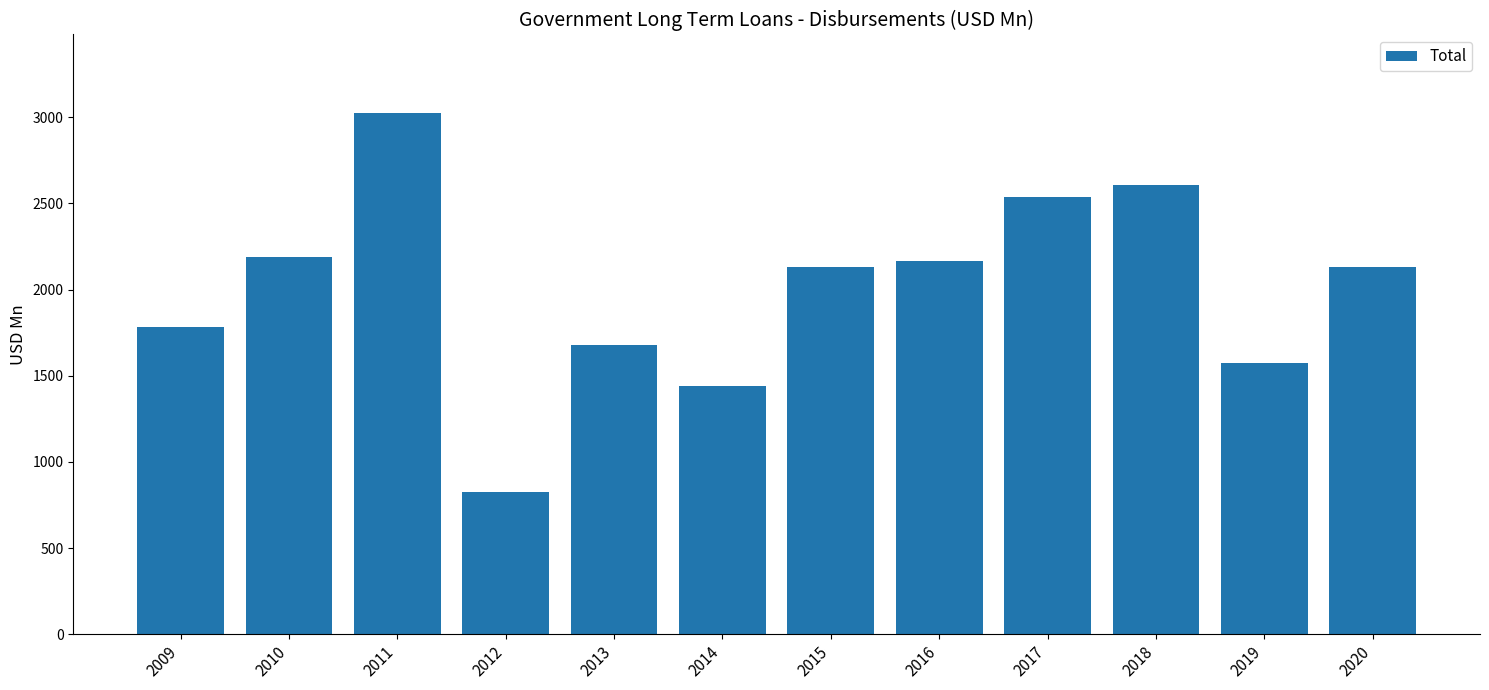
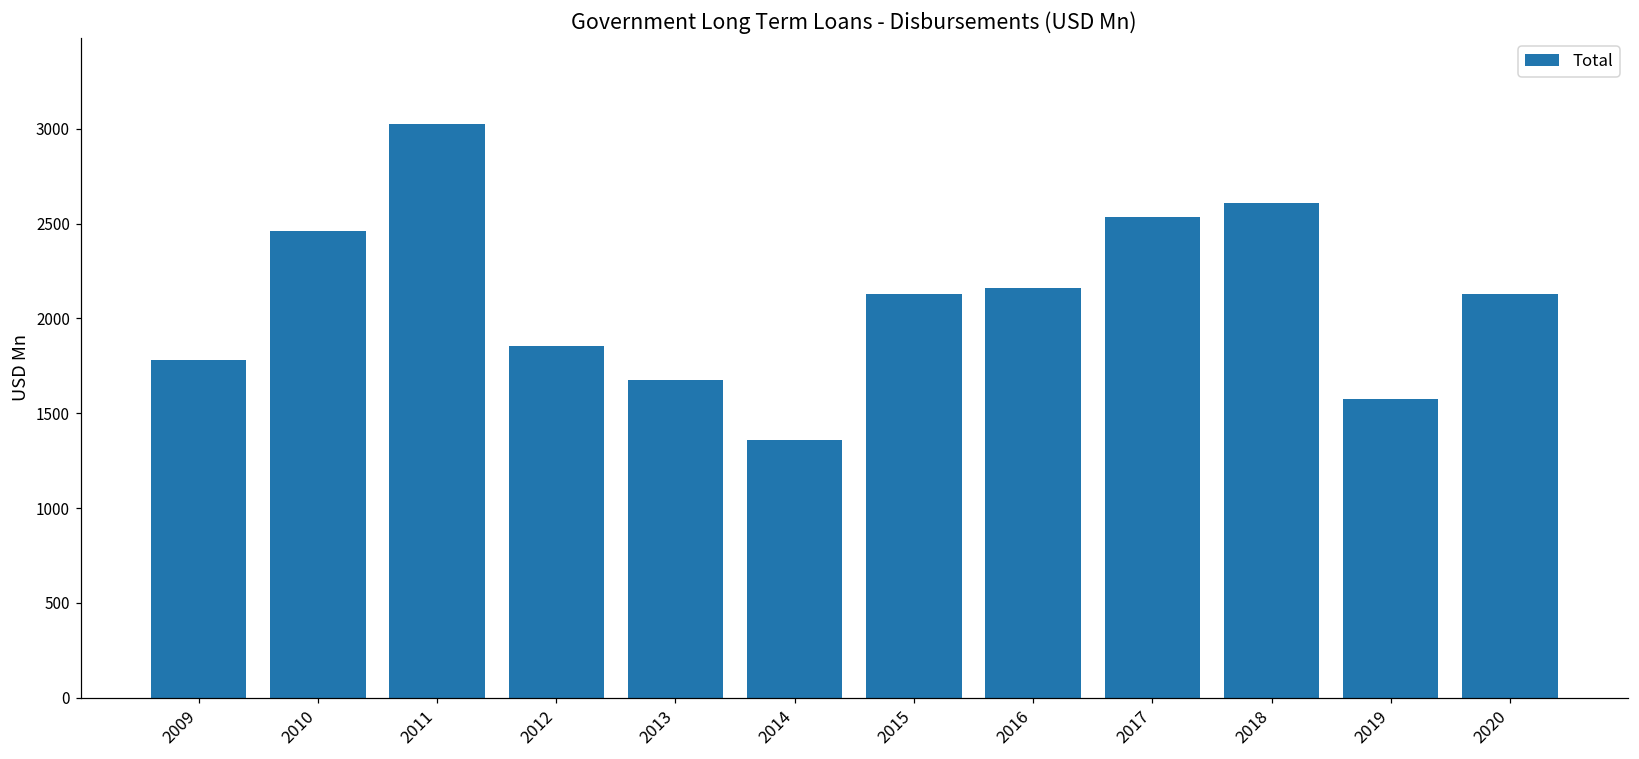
2010: 2190 -> 2460
2012: 820 -> 1850
2014: 1440 -> 1360
